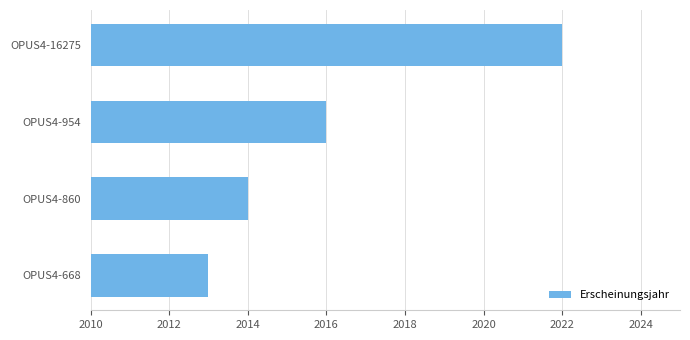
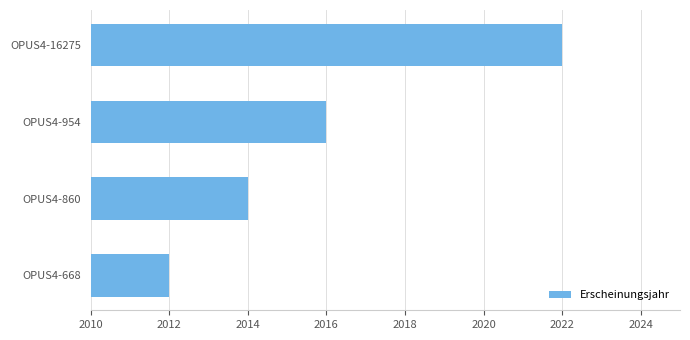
OPUS4-668: 2013 -> 2012
